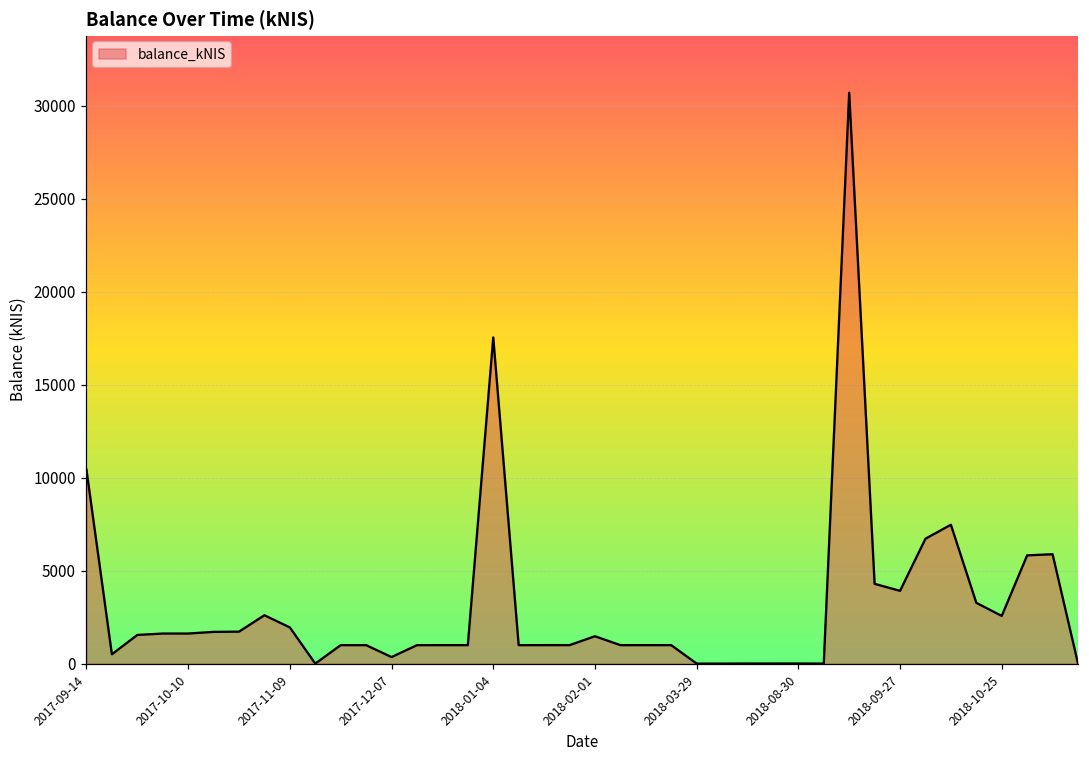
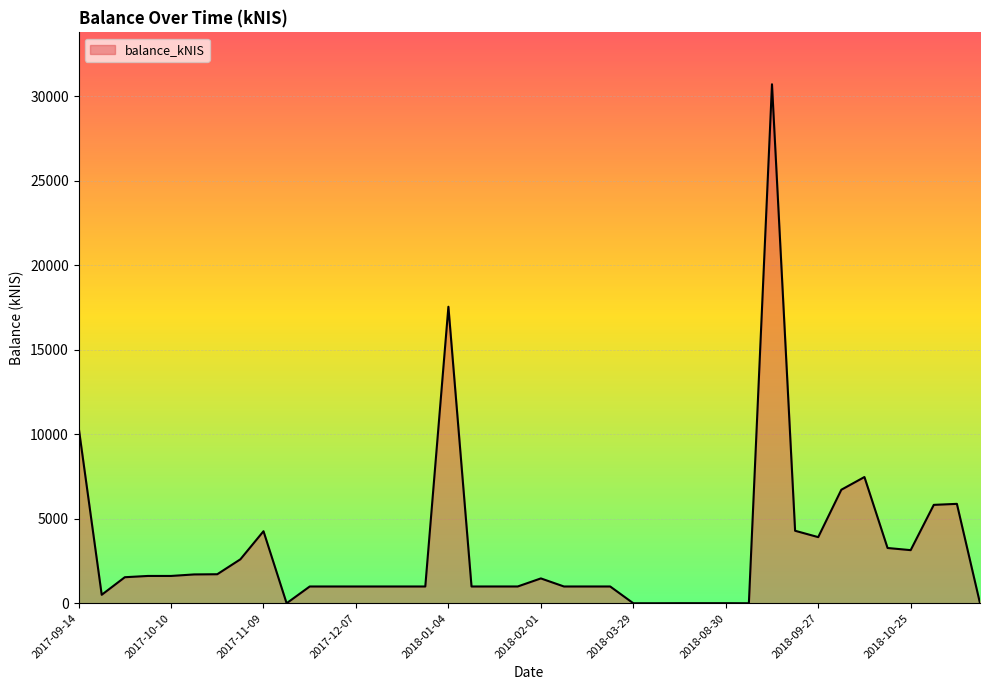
2017-11-09: 1900 -> 4300
2017-12-07: 400 -> 1000
2018-10-25: 2600 -> 3100
